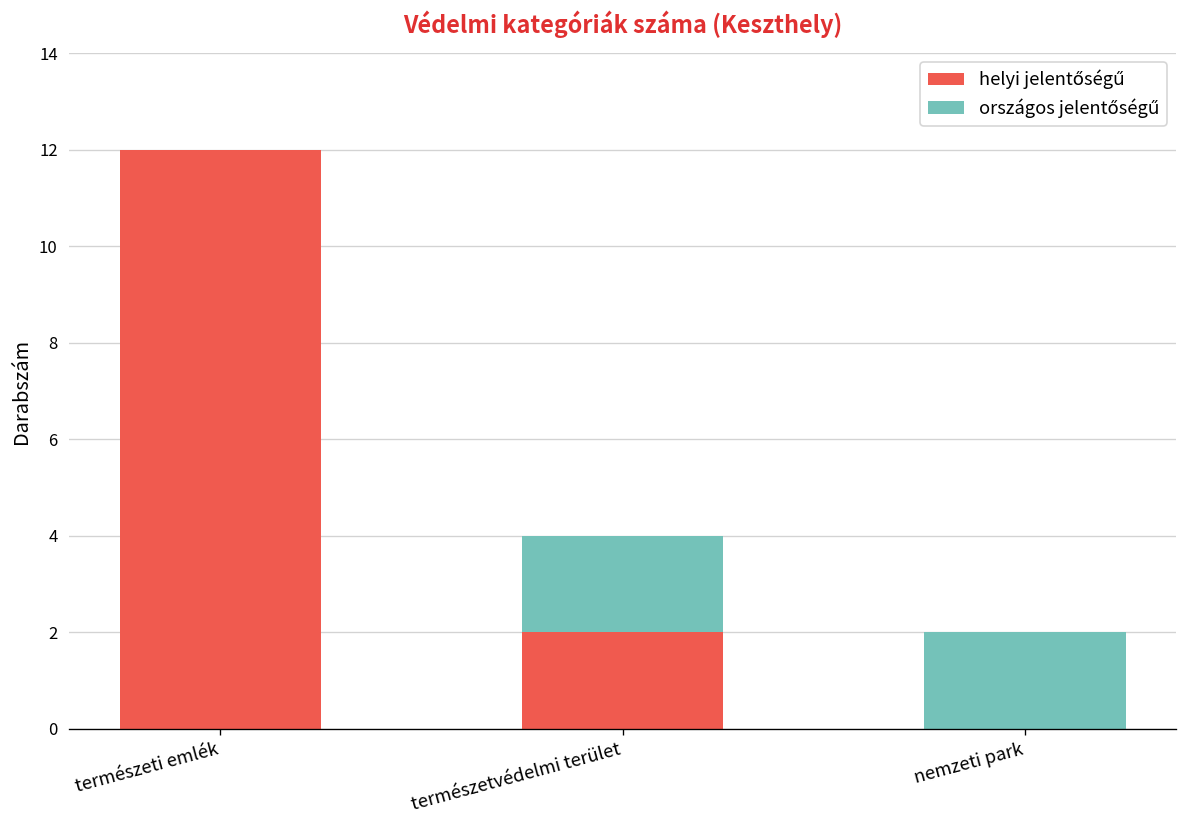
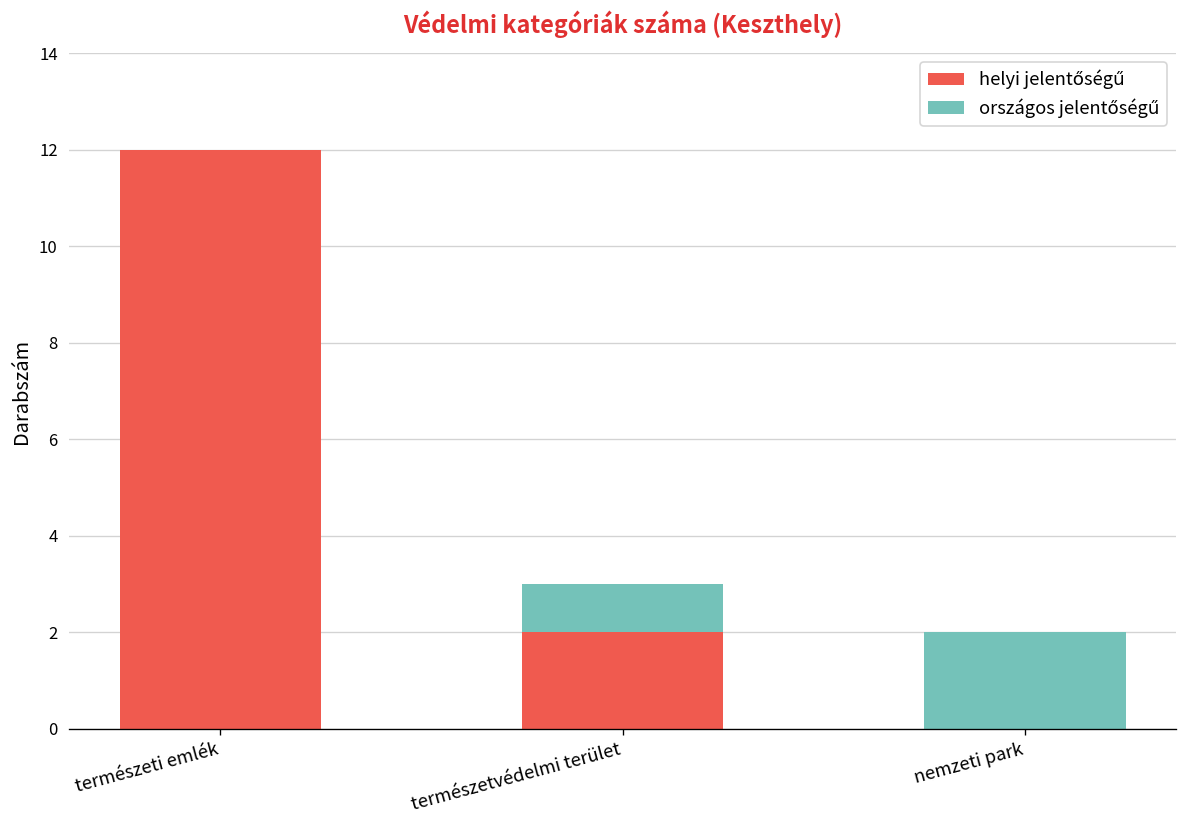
országos jelentőségű, természetvédelmi terület: 2 -> 1
